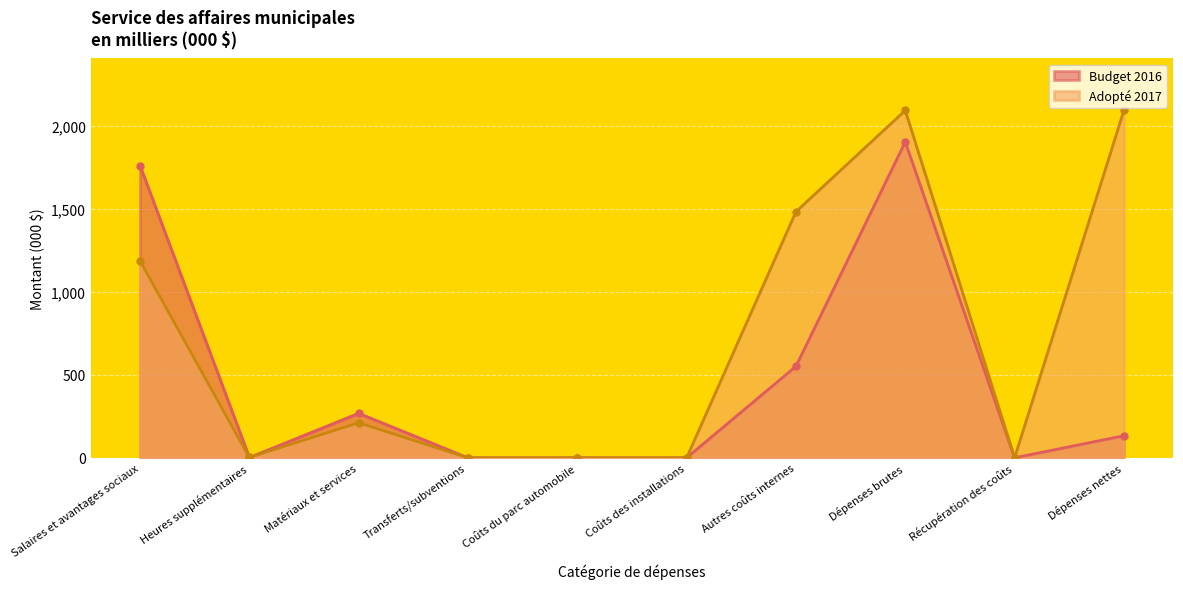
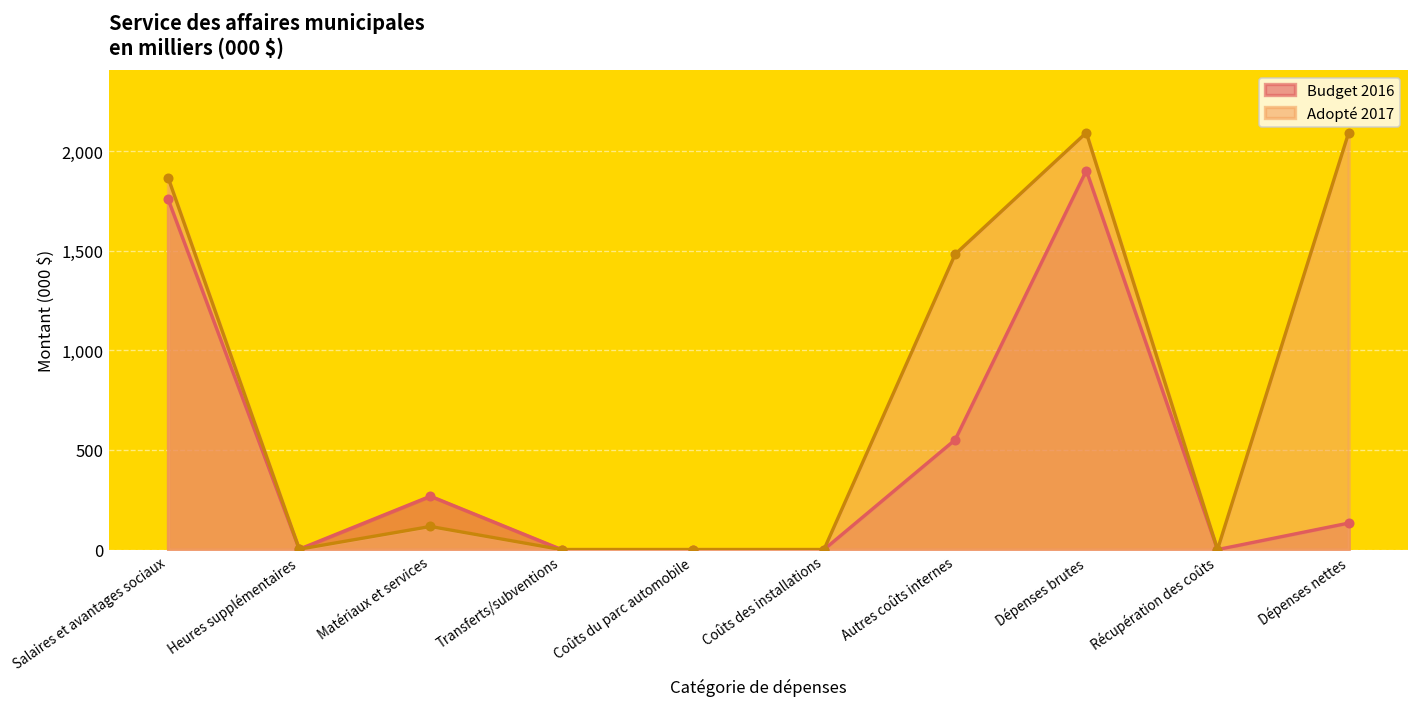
Adopté 2017, Salaires et avantages sociaux: 1,190 -> 1,870
Adopté 2017, Matériaux et services: 210 -> 120
